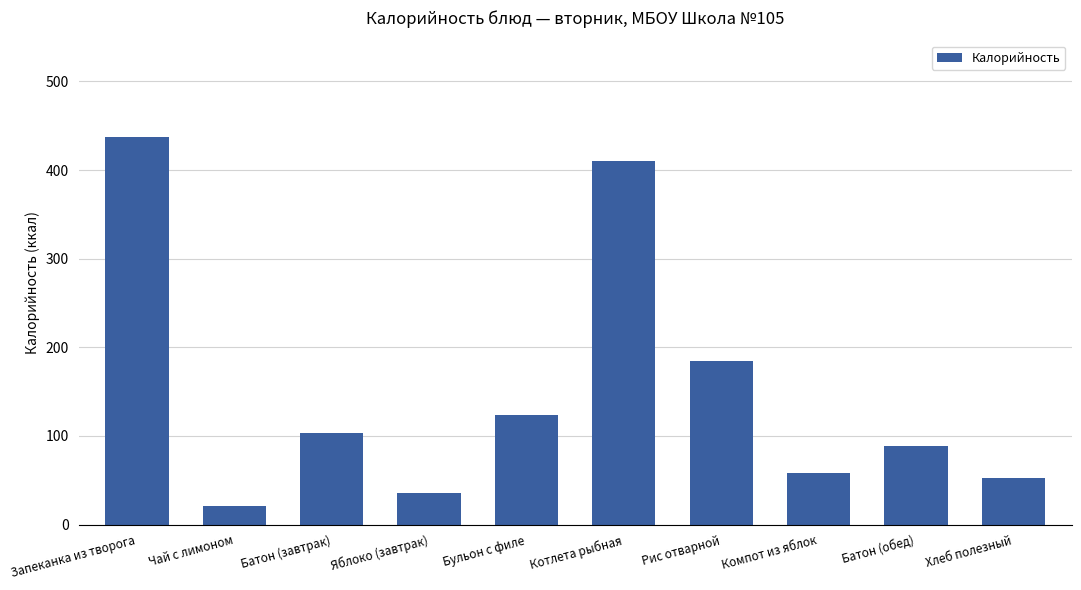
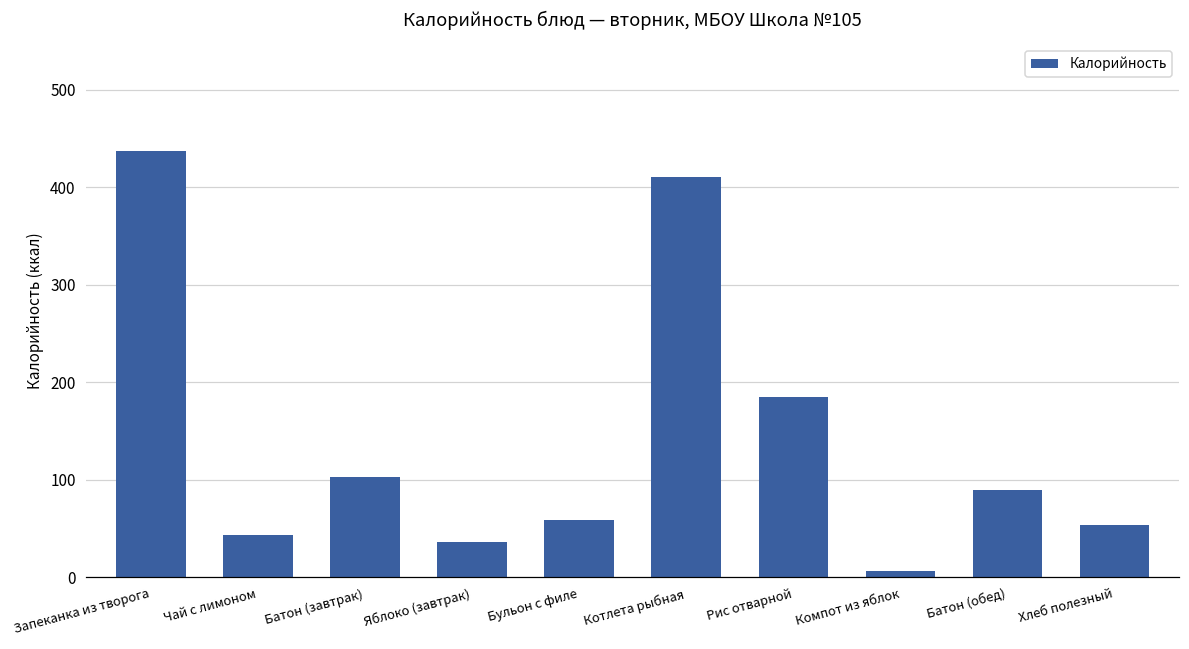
Чай с лимоном: 20 -> 40
Бульон с филе: 120 -> 60
Компот из яблок: 60 -> 10
